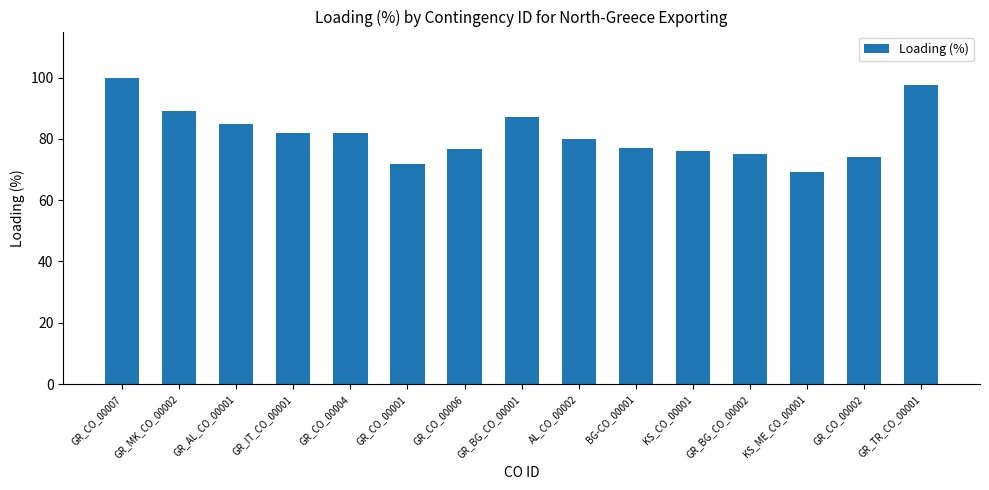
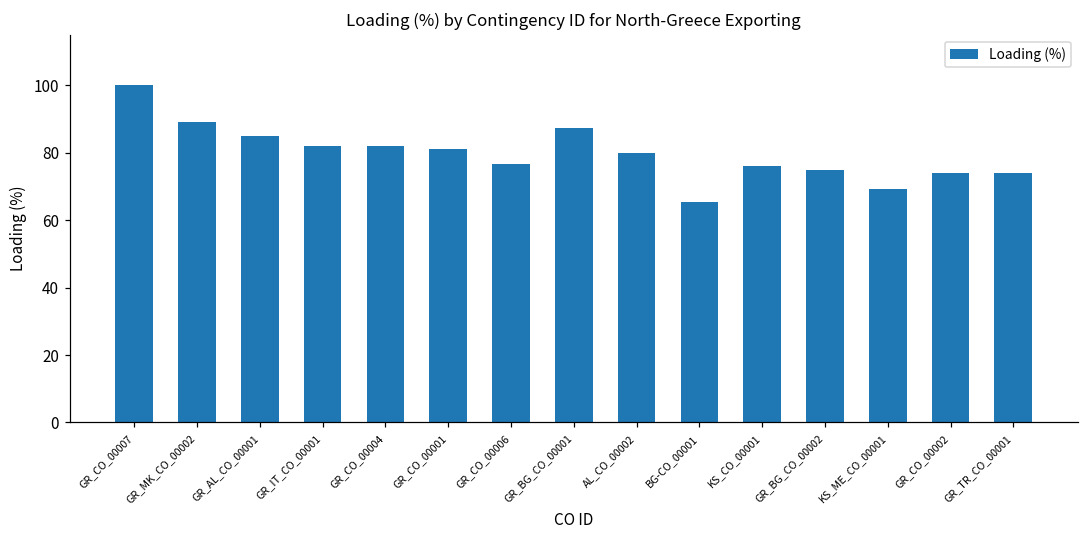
GR_CO_00001: 72 -> 81
BG-CO_00001: 77 -> 65
GR_TR_CO_00001: 98 -> 74
